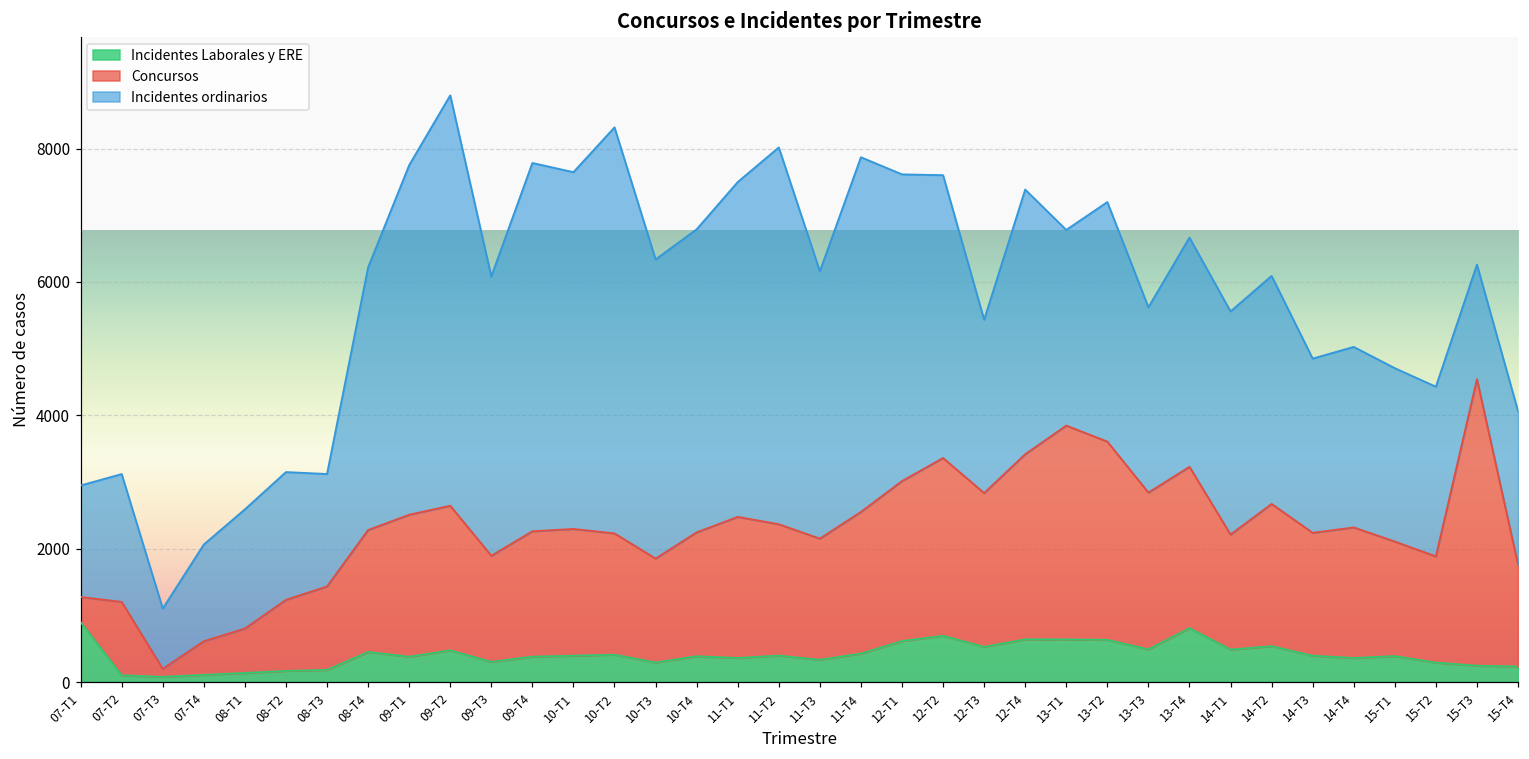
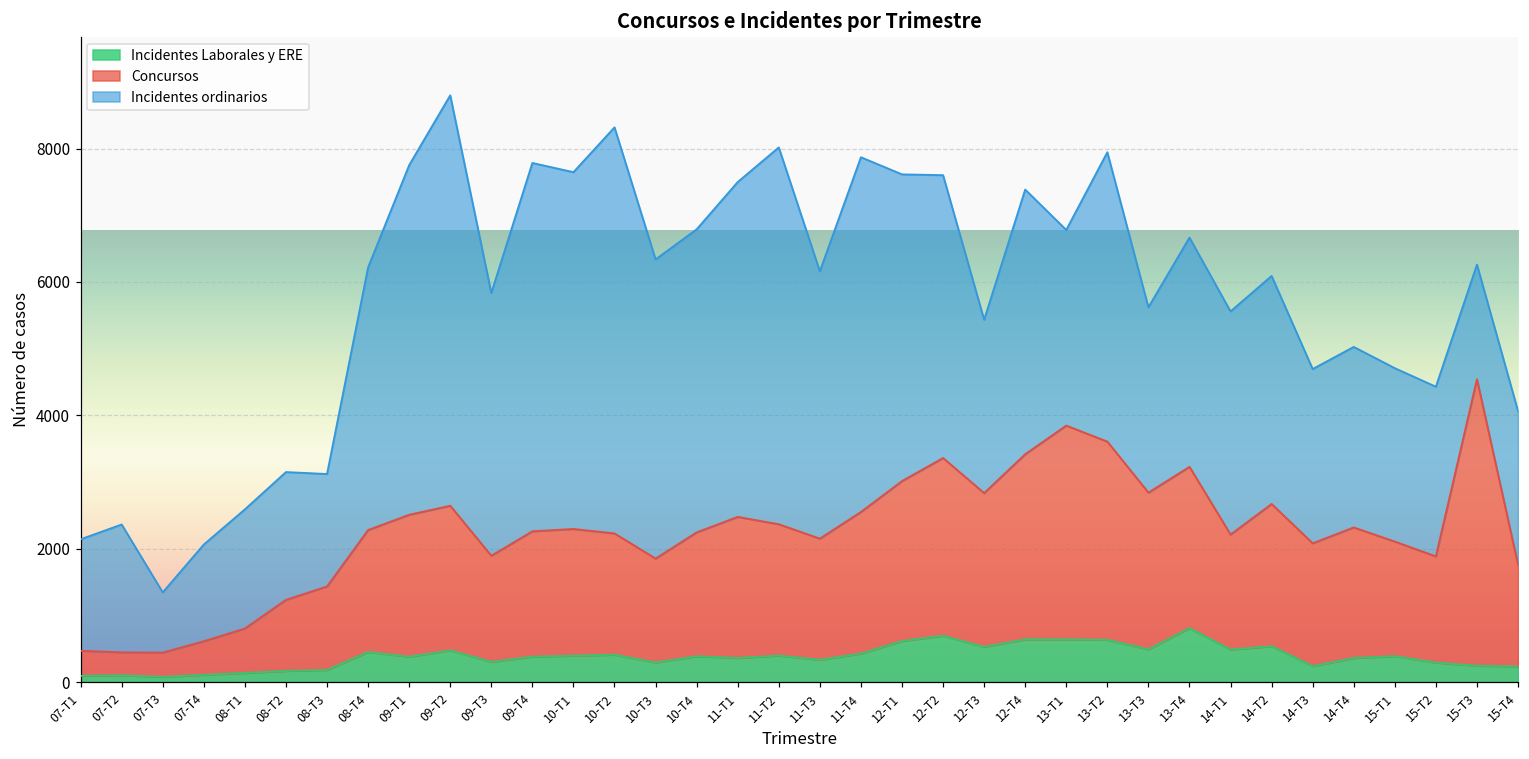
Incidentes Laborales y ERE, 07-T1: 900 -> 100
Concursos, 07-T2: 1100 -> 300
Concursos, 07-T3: 100 -> 400
Incidentes ordinarios, 09-T3: 4200 -> 3900
Incidentes ordinarios, 13-T2: 3600 -> 4300
Incidentes Laborales y ERE, 14-T3: 400 -> 200
